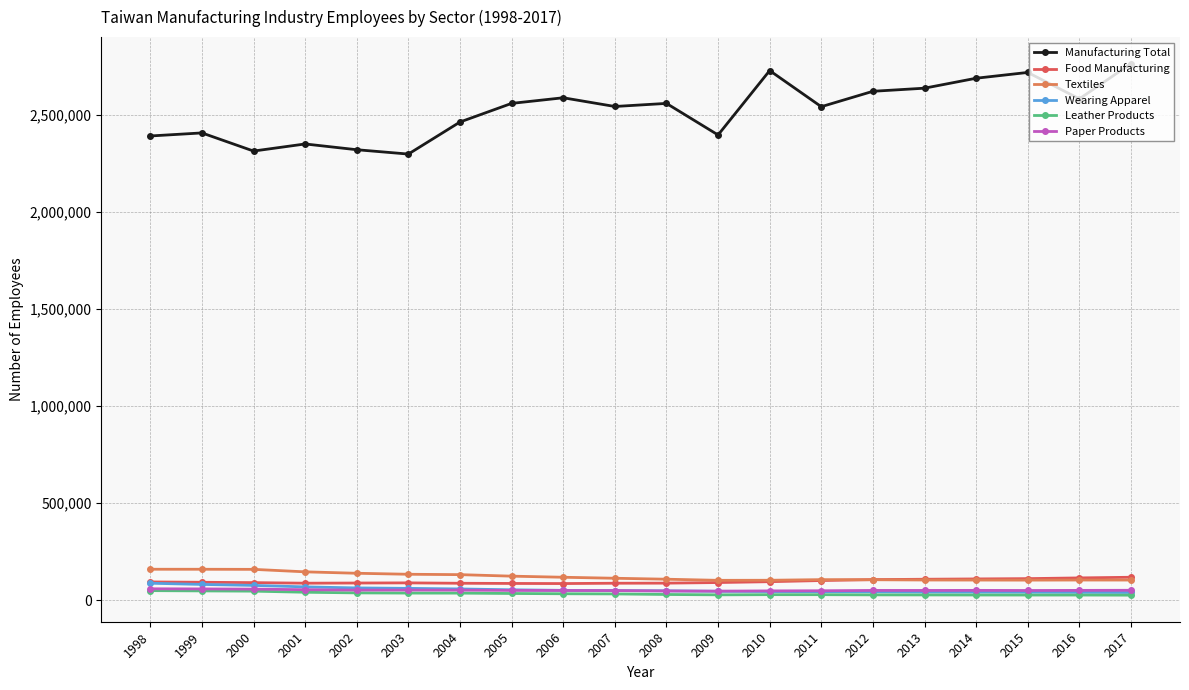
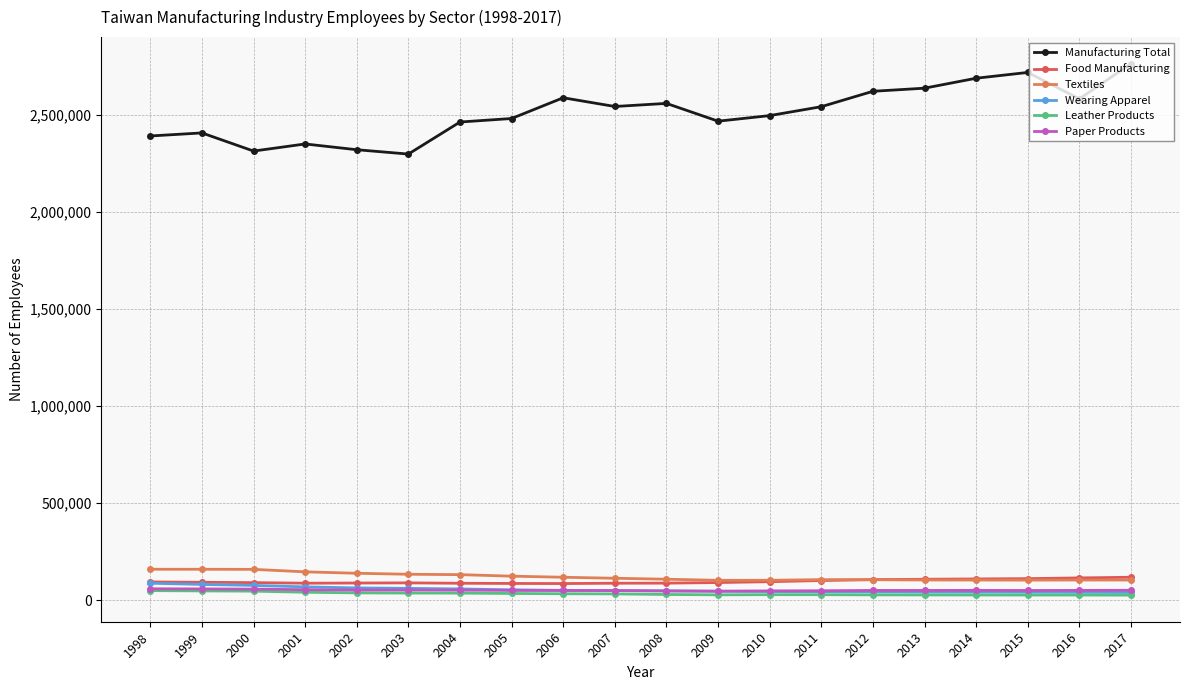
Manufacturing Total, 2005: 2,560,000 -> 2,480,000
Manufacturing Total, 2009: 2,390,000 -> 2,470,000
Manufacturing Total, 2010: 2,730,000 -> 2,490,000
